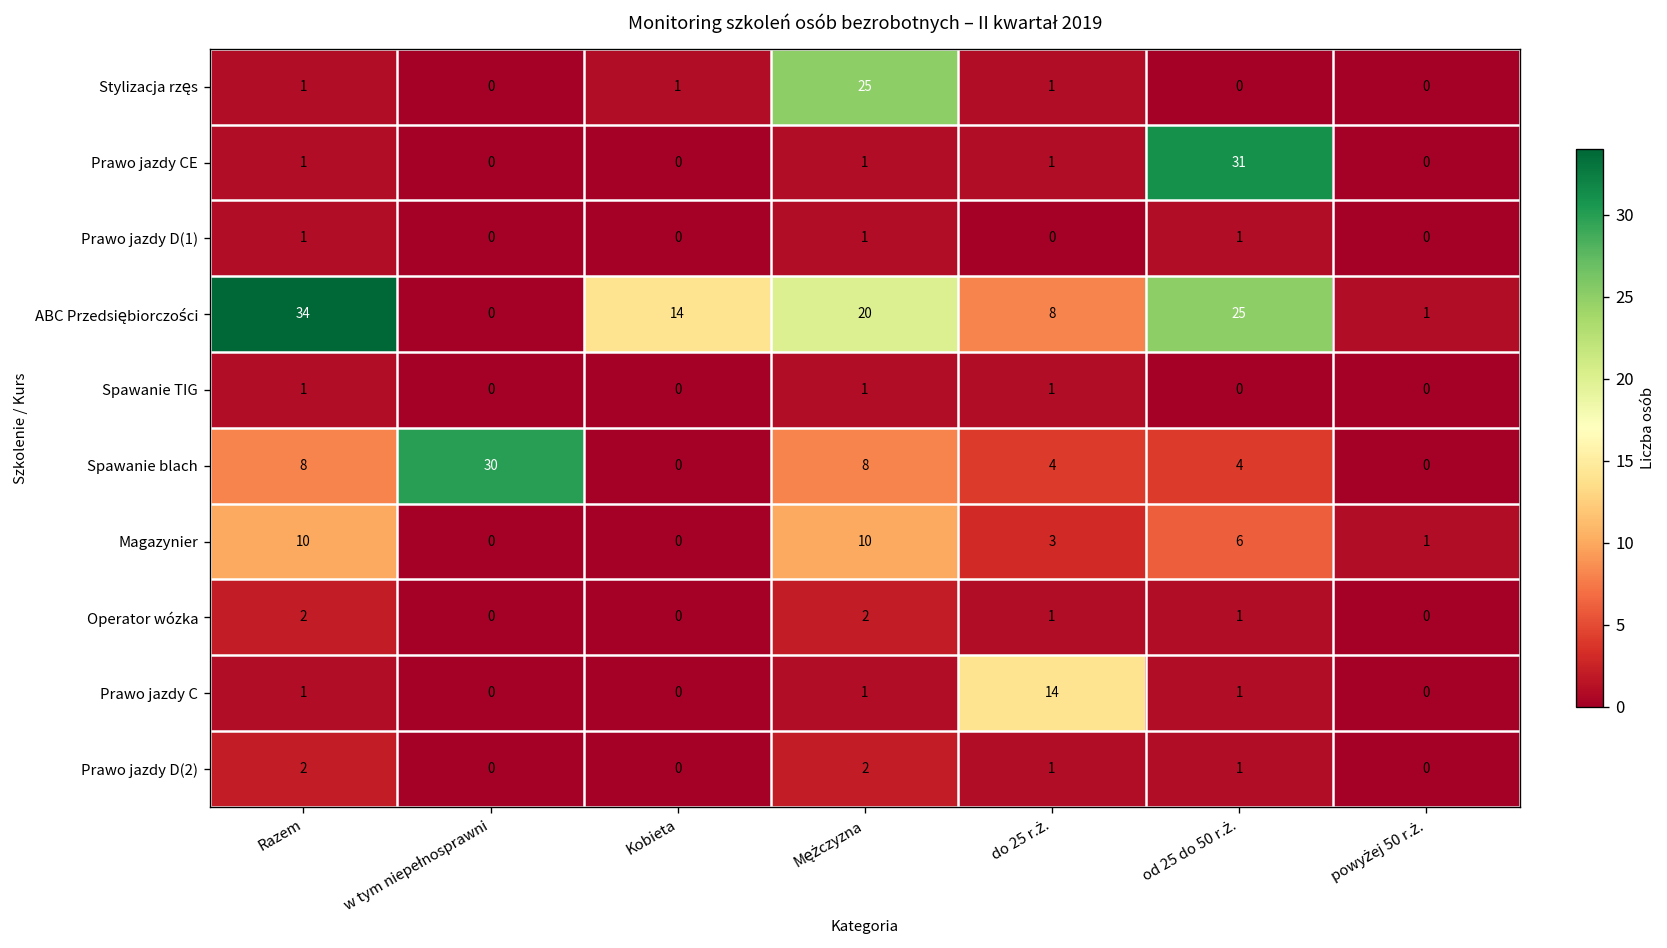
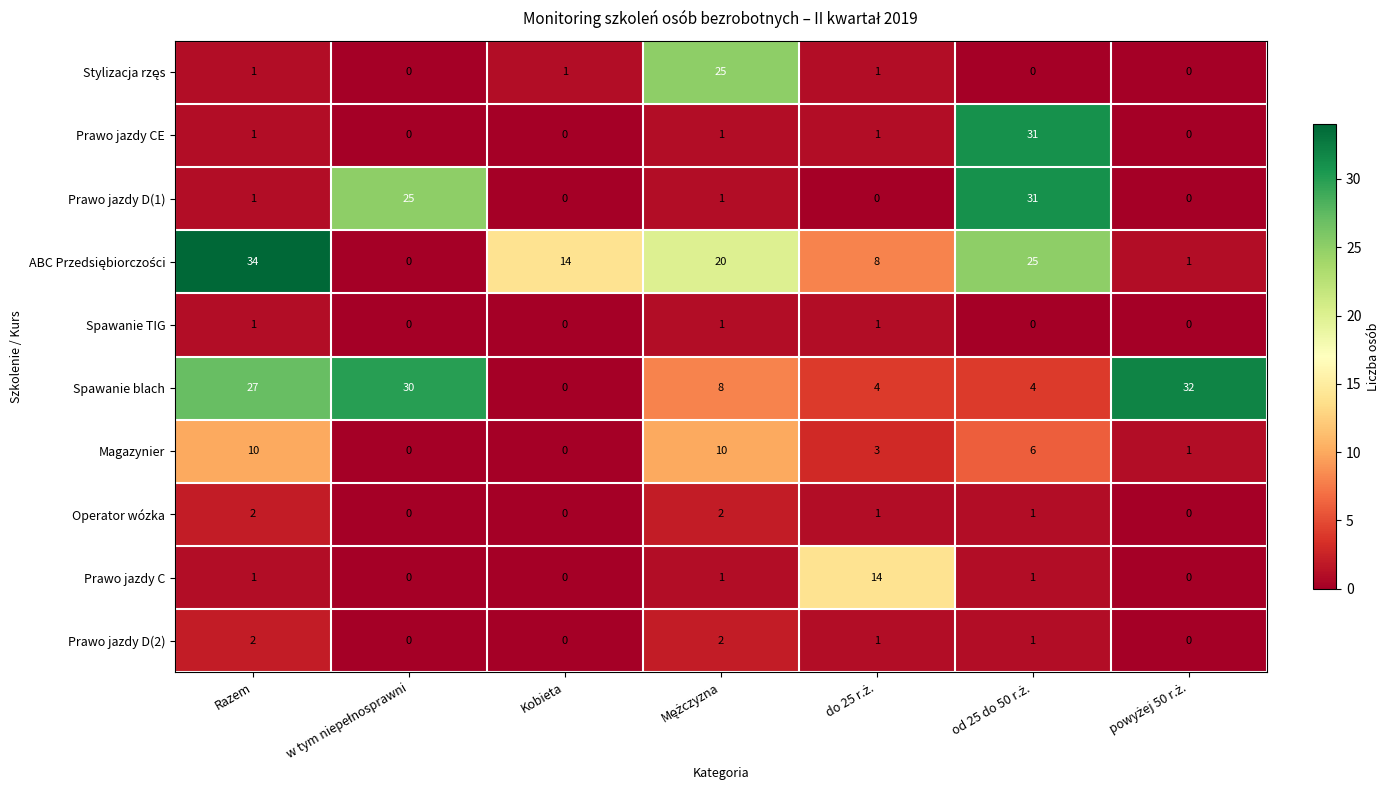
Prawo jazdy D(1), w tym niepełnosprawni: 0 -> 25
Prawo jazdy D(1), od 25 do 50 r.ż.: 1 -> 31
Spawanie blach, Razem: 8 -> 27
Spawanie blach, powyżej 50 r.ż.: 0 -> 32
